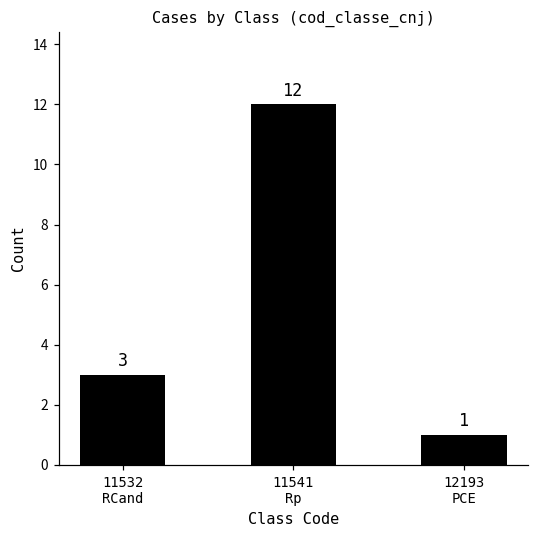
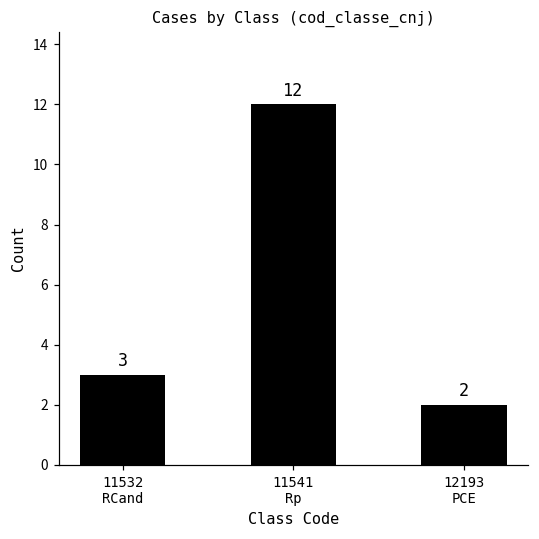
12193 PCE: 1 -> 2
